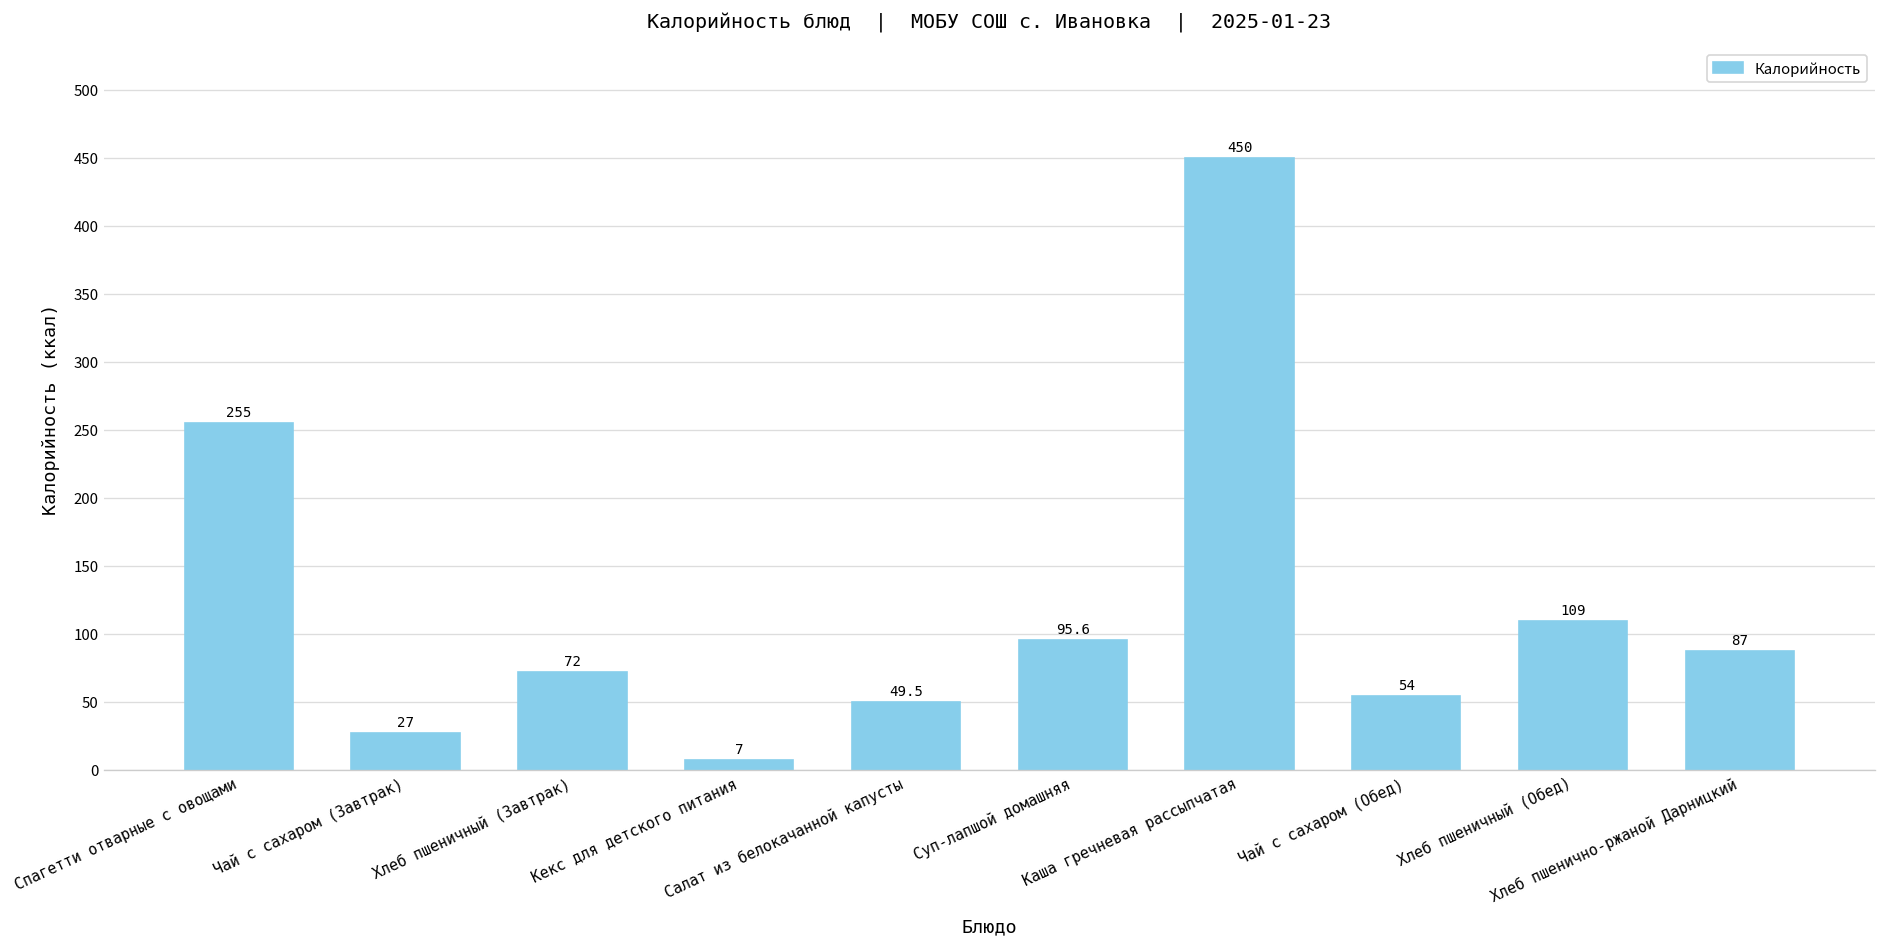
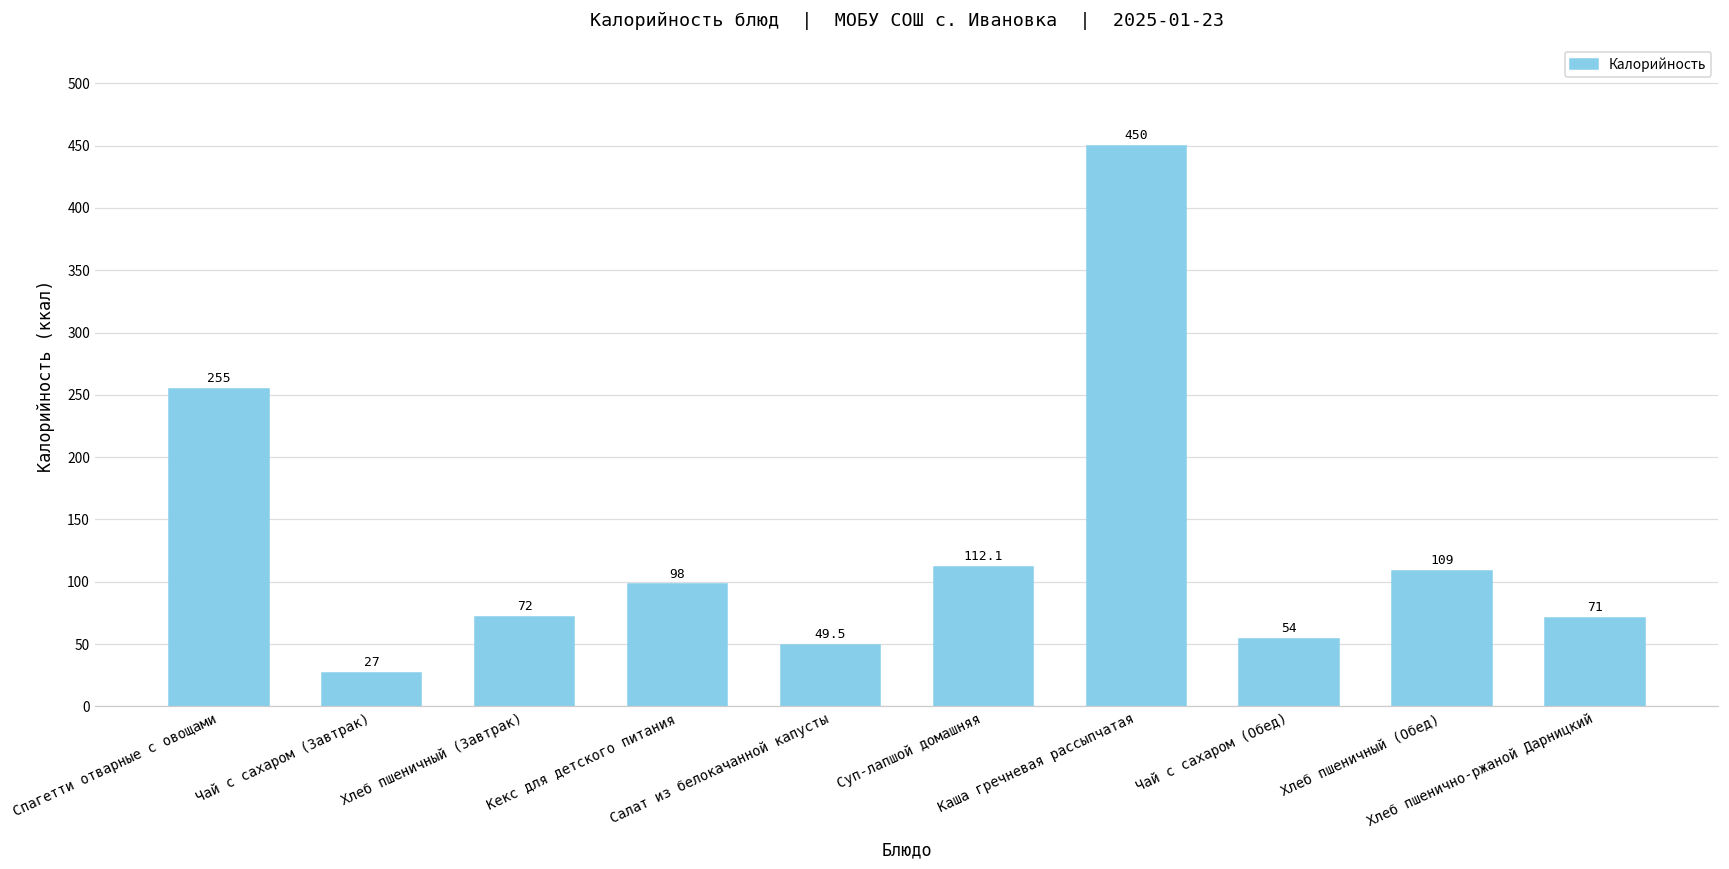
Кекс для детского питания: 7 -> 98
Суп-лапшой домашняя: 95.6 -> 112.1
Хлеб пшенично-ржаной Дарницкий: 87 -> 71
